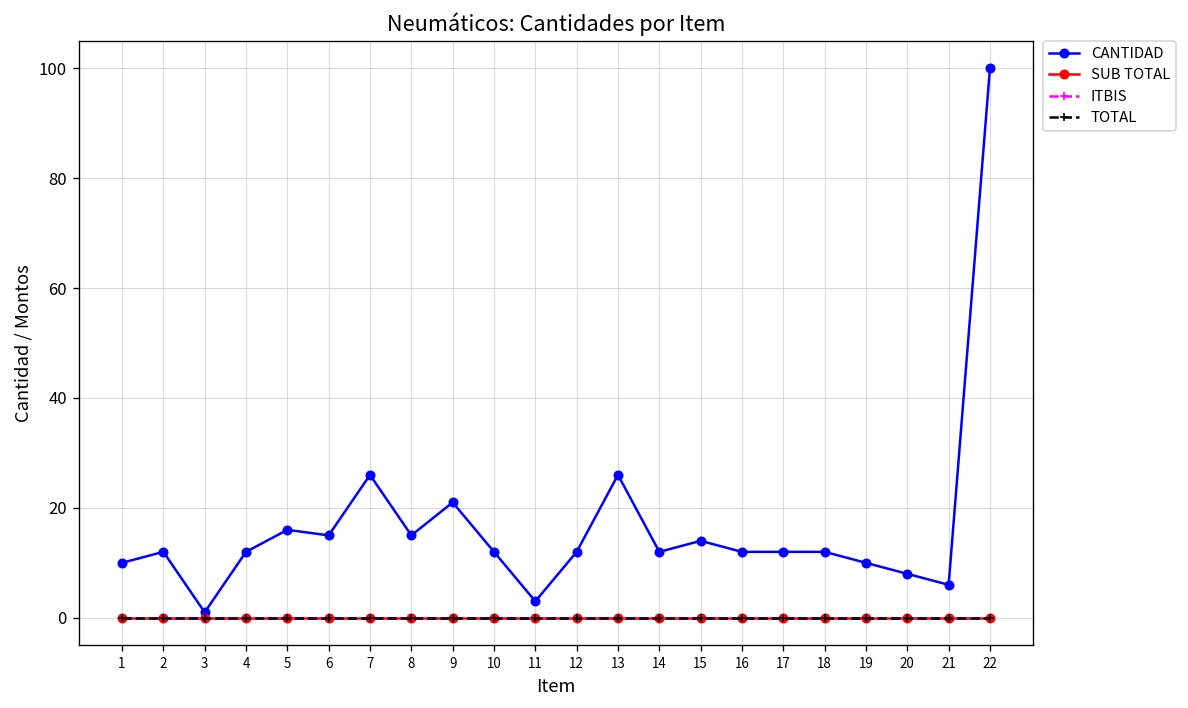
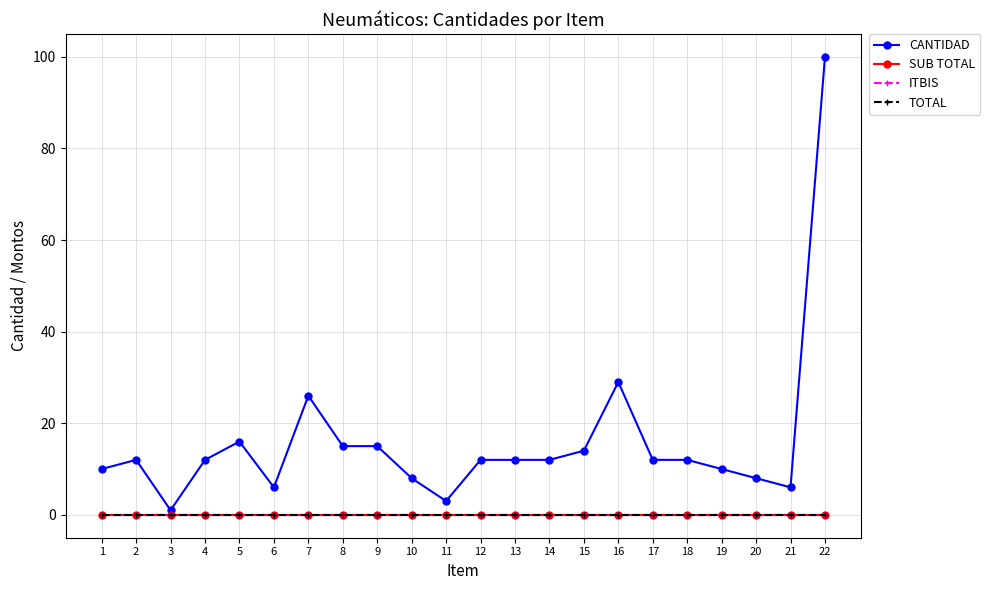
CANTIDAD, 6: 15 -> 6
CANTIDAD, 9: 21 -> 15
CANTIDAD, 10: 12 -> 8
CANTIDAD, 13: 26 -> 12
CANTIDAD, 16: 12 -> 29
